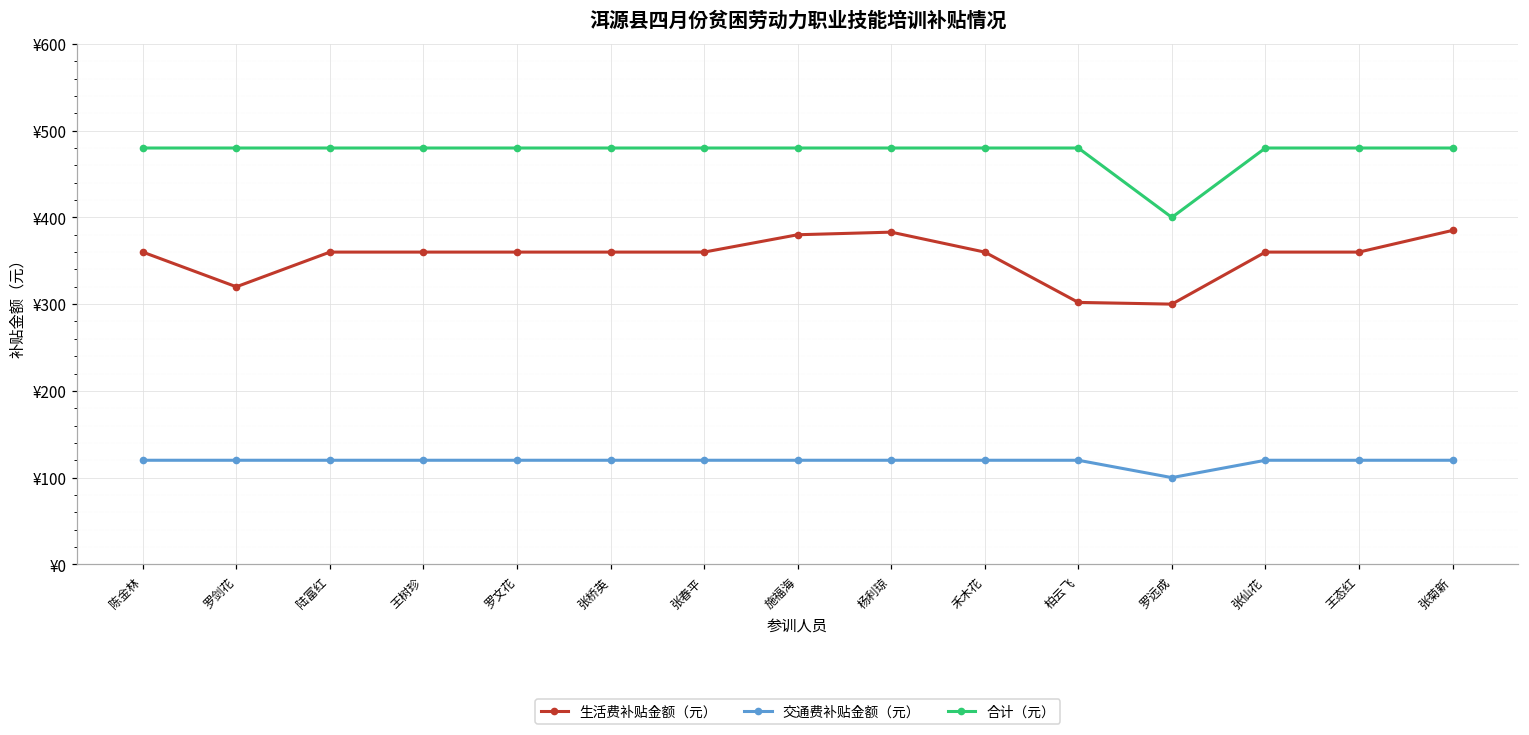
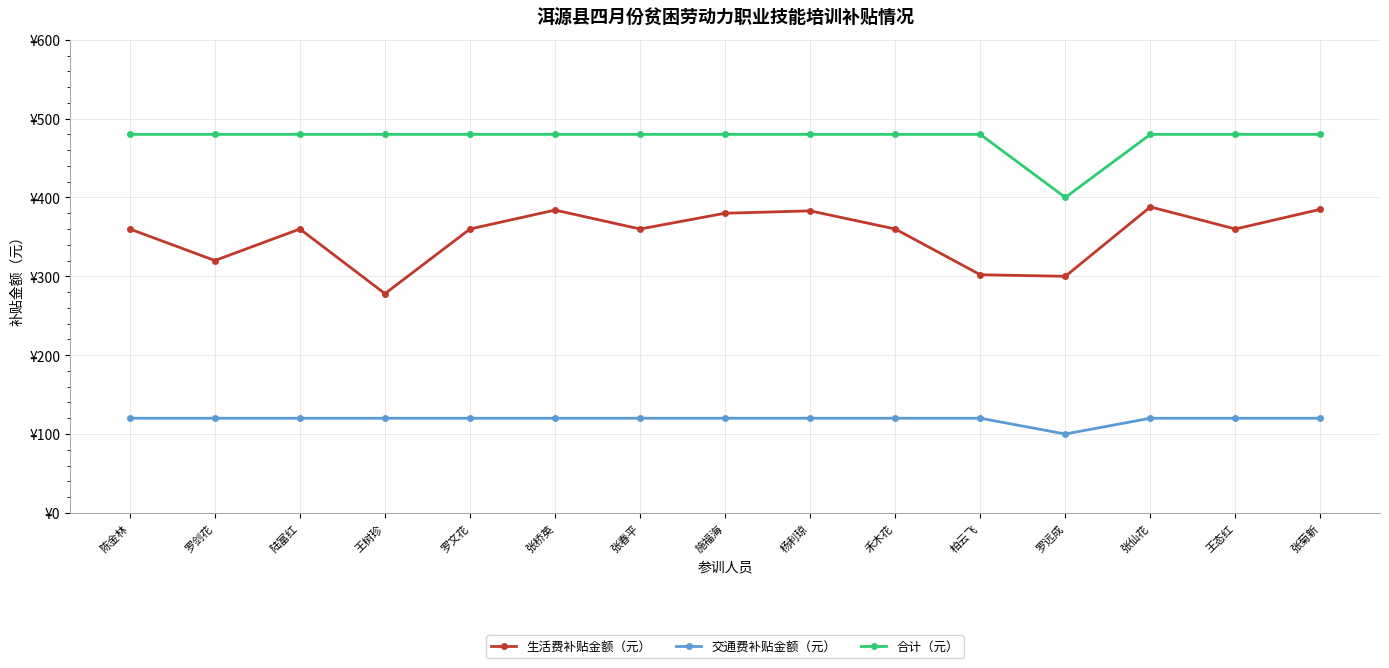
生活费补贴金额（元）, 王树珍: ¥360 -> ¥280
生活费补贴金额（元）, 张桥英: ¥360 -> ¥380
生活费补贴金额（元）, 张仙花: ¥360 -> ¥390
